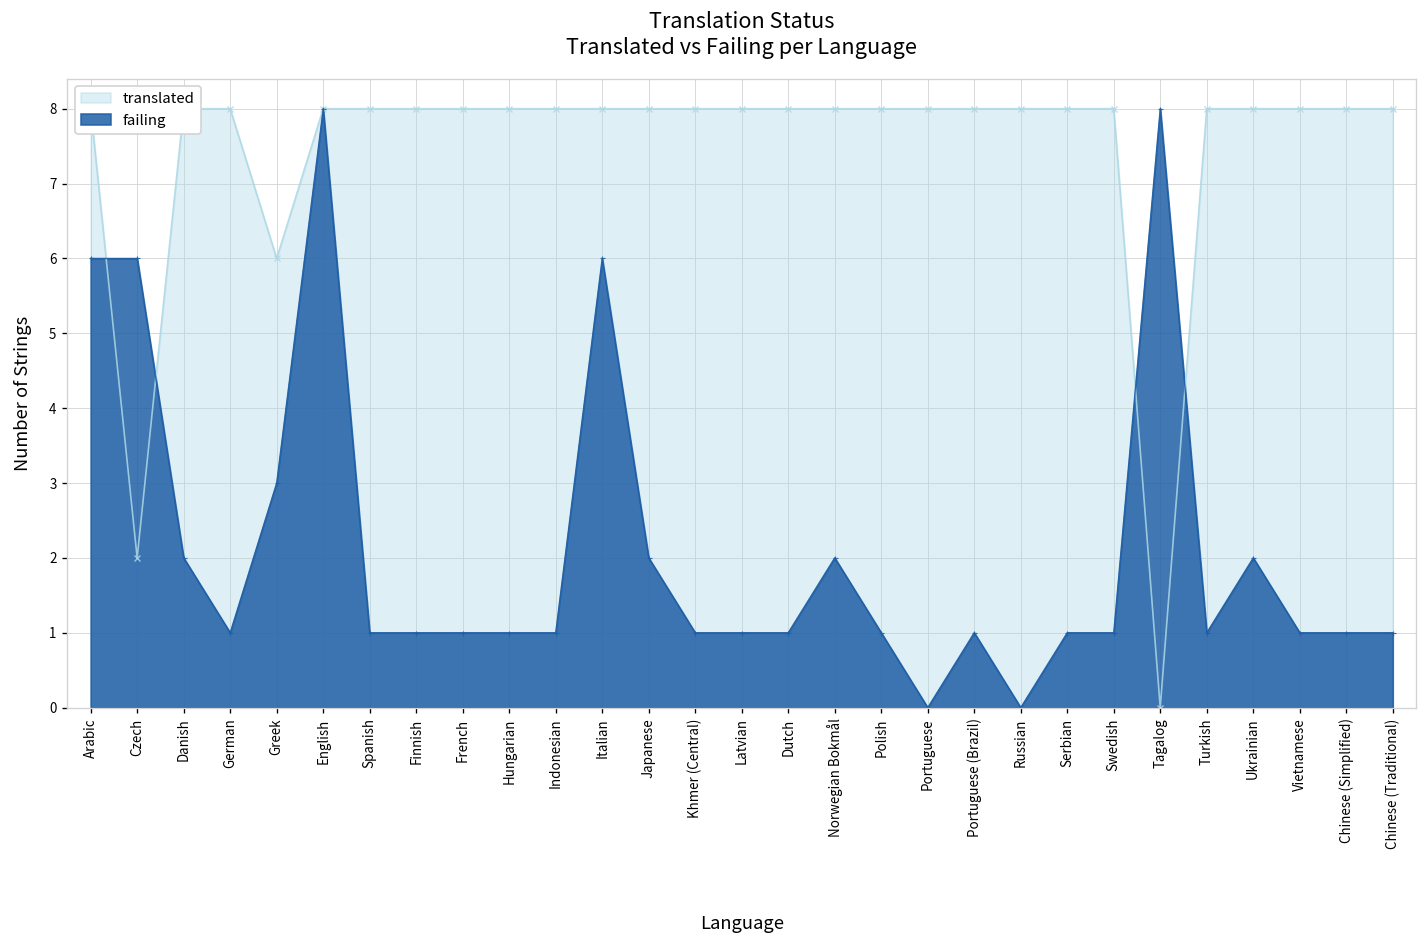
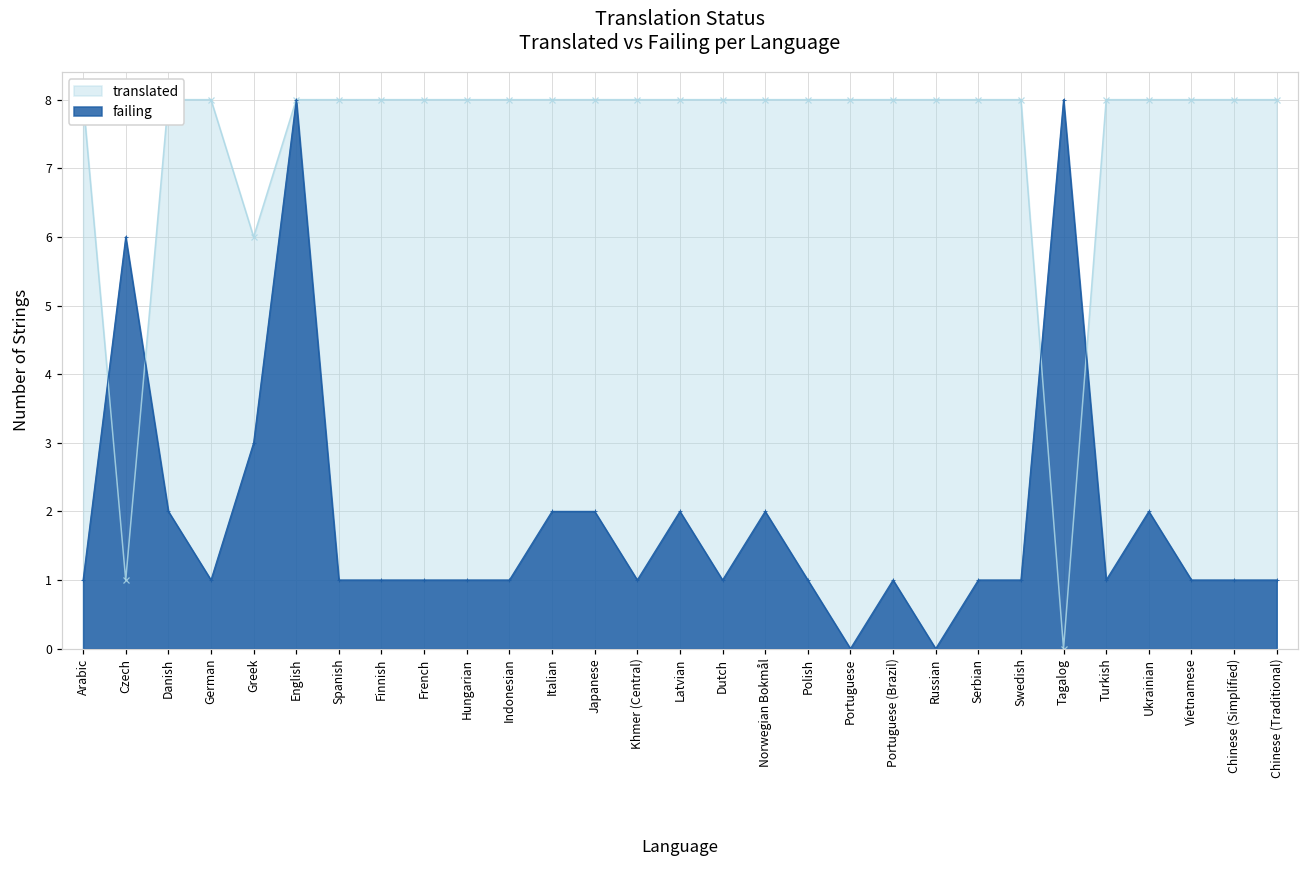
failing, Arabic: 6 -> 1
translated, Czech: 2 -> 1
failing, Italian: 6 -> 2
failing, Latvian: 1 -> 2
